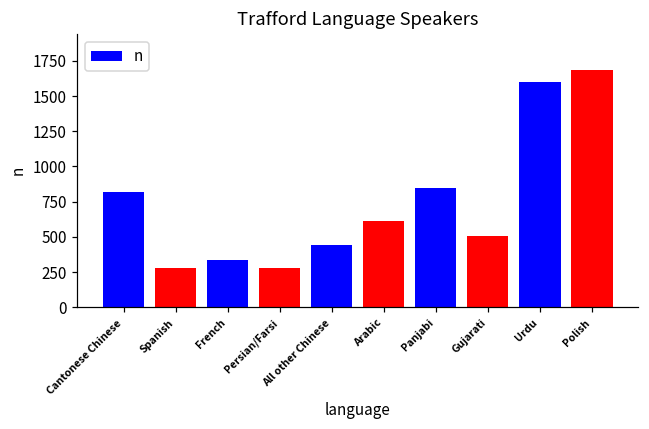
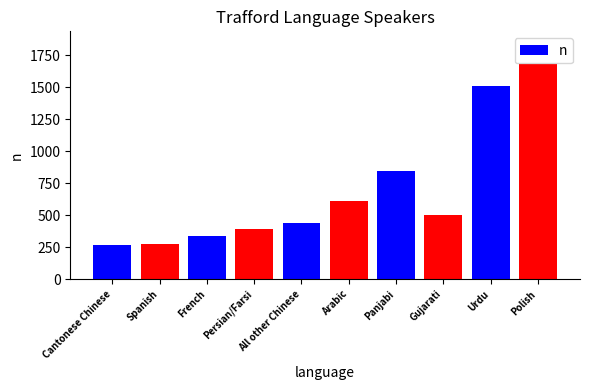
Cantonese Chinese: 820 -> 270
Persian/Farsi: 280 -> 390
Urdu: 1600 -> 1510
